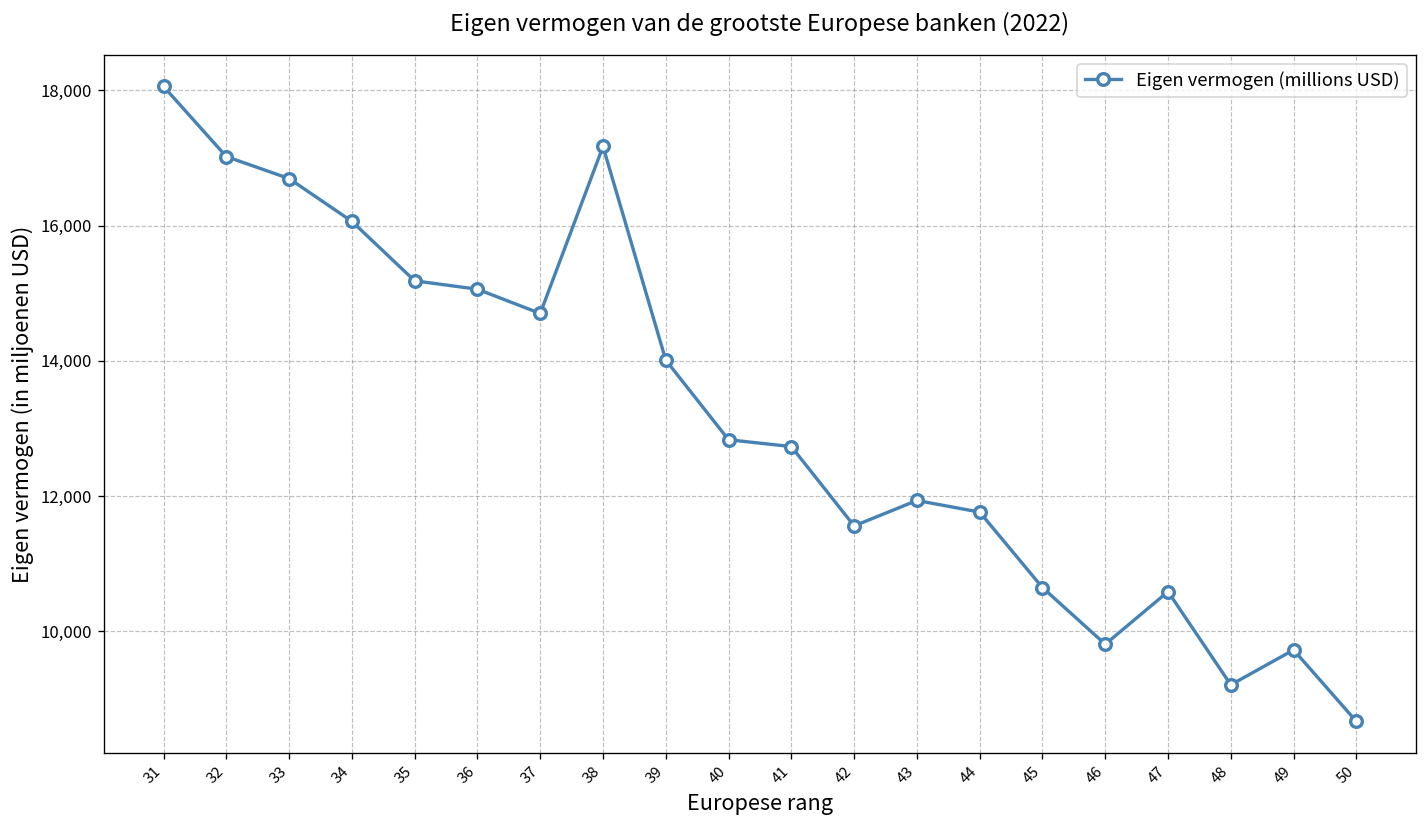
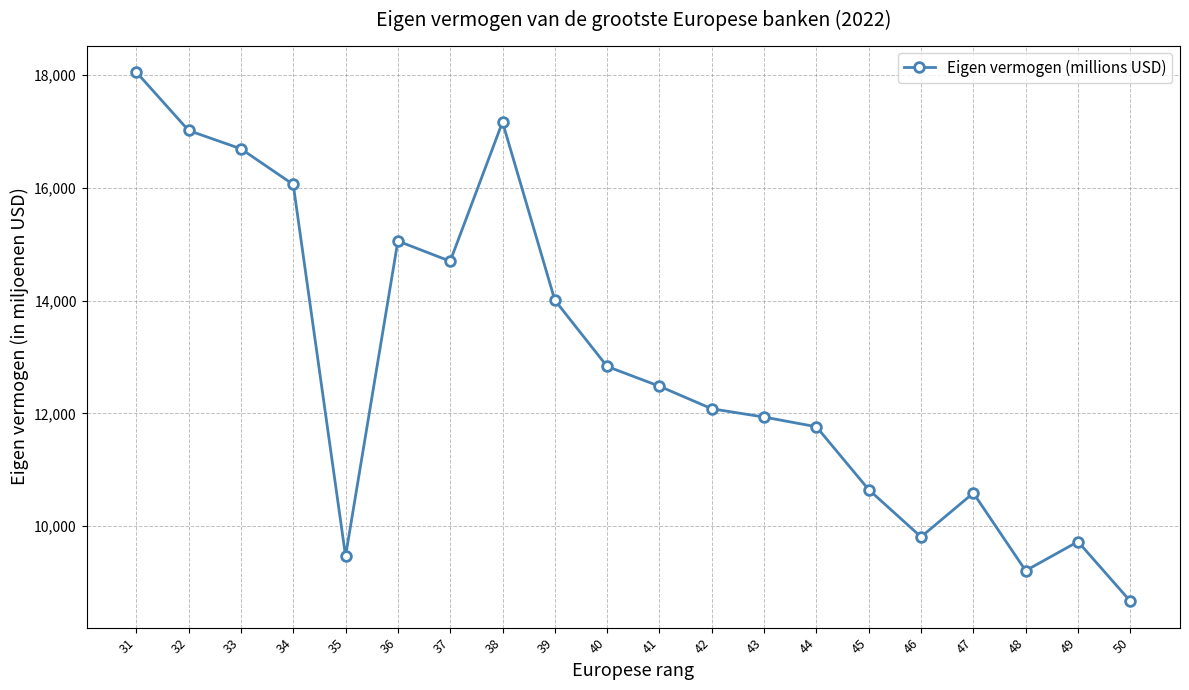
35: 15,200 -> 9,500
41: 12,700 -> 12,500
42: 11,600 -> 12,100
